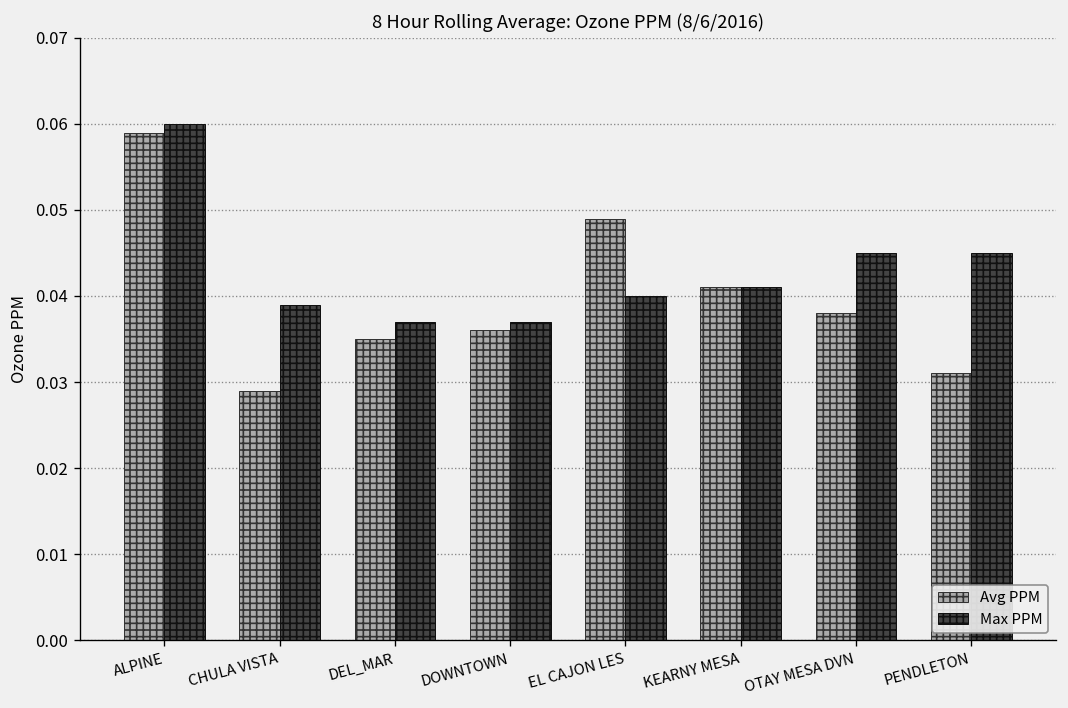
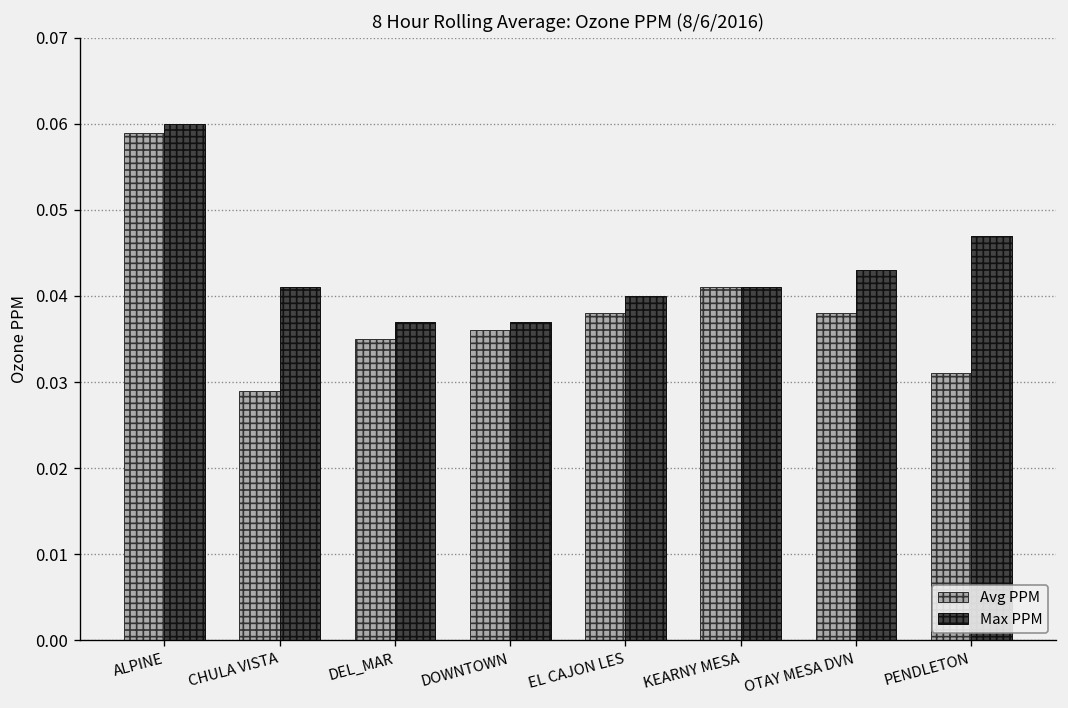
Max PPM, CHULA VISTA: 0.039 -> 0.041
Avg PPM, EL CAJON LES: 0.049 -> 0.038
Max PPM, OTAY MESA DVN: 0.045 -> 0.043
Max PPM, PENDLETON: 0.045 -> 0.047
